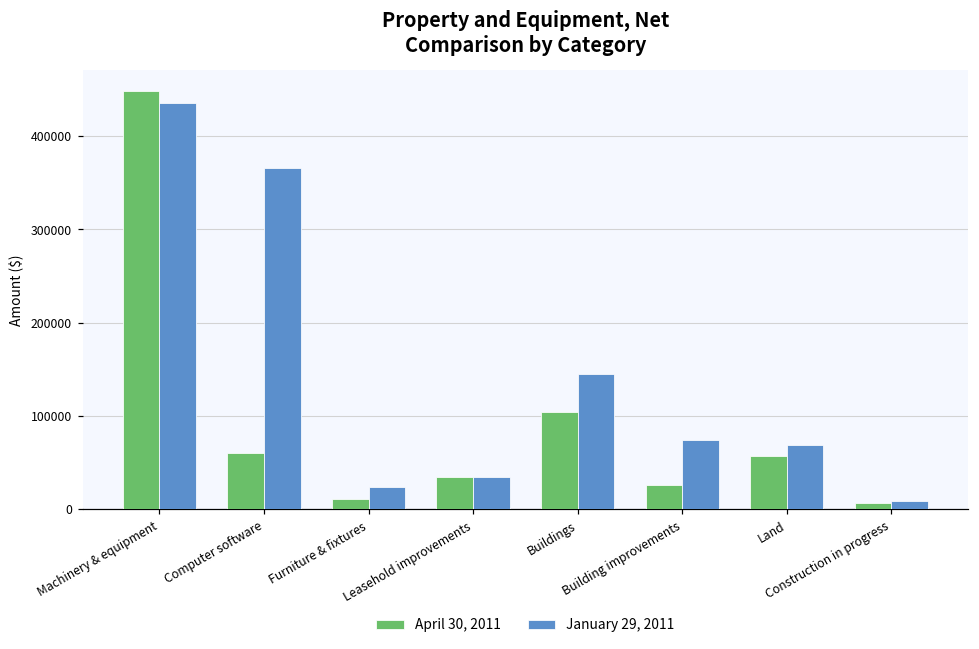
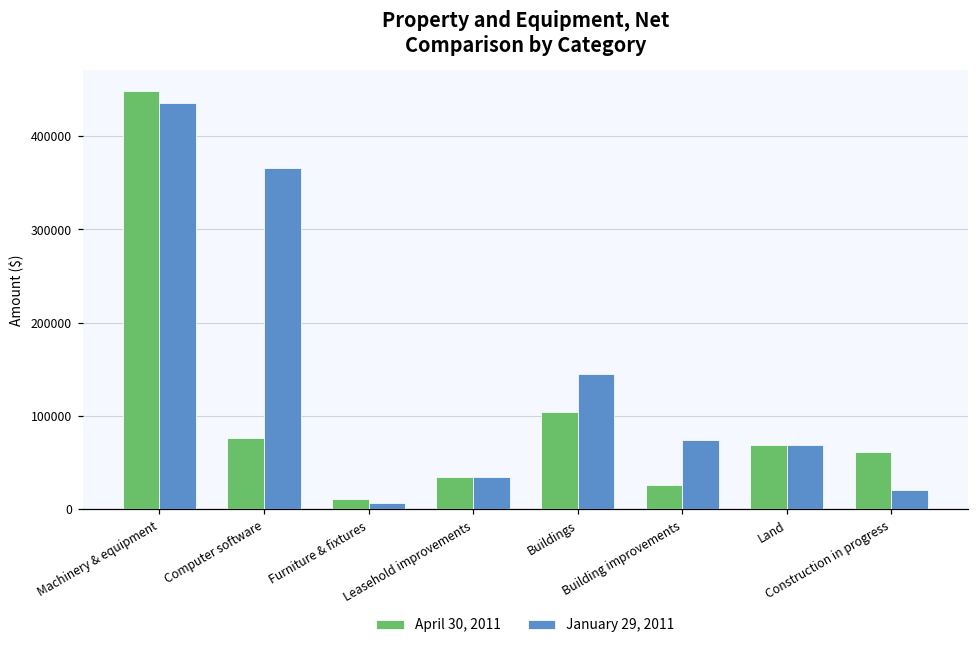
April 30, 2011, Computer software: 60000 -> 80000
January 29, 2011, Furniture & fixtures: 20000 -> 10000
April 30, 2011, Land: 60000 -> 70000
April 30, 2011, Construction in progress: 10000 -> 60000
January 29, 2011, Construction in progress: 10000 -> 20000
